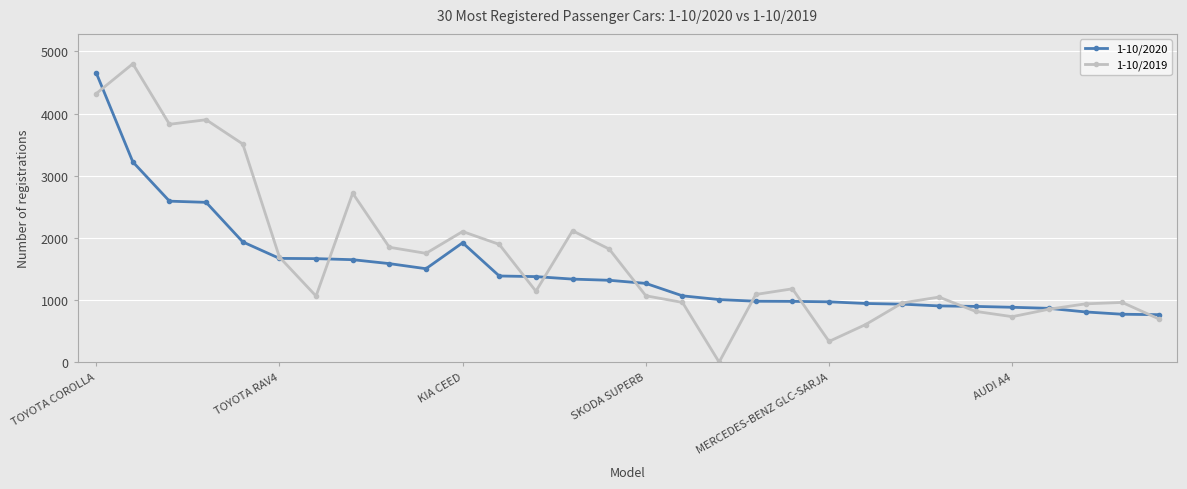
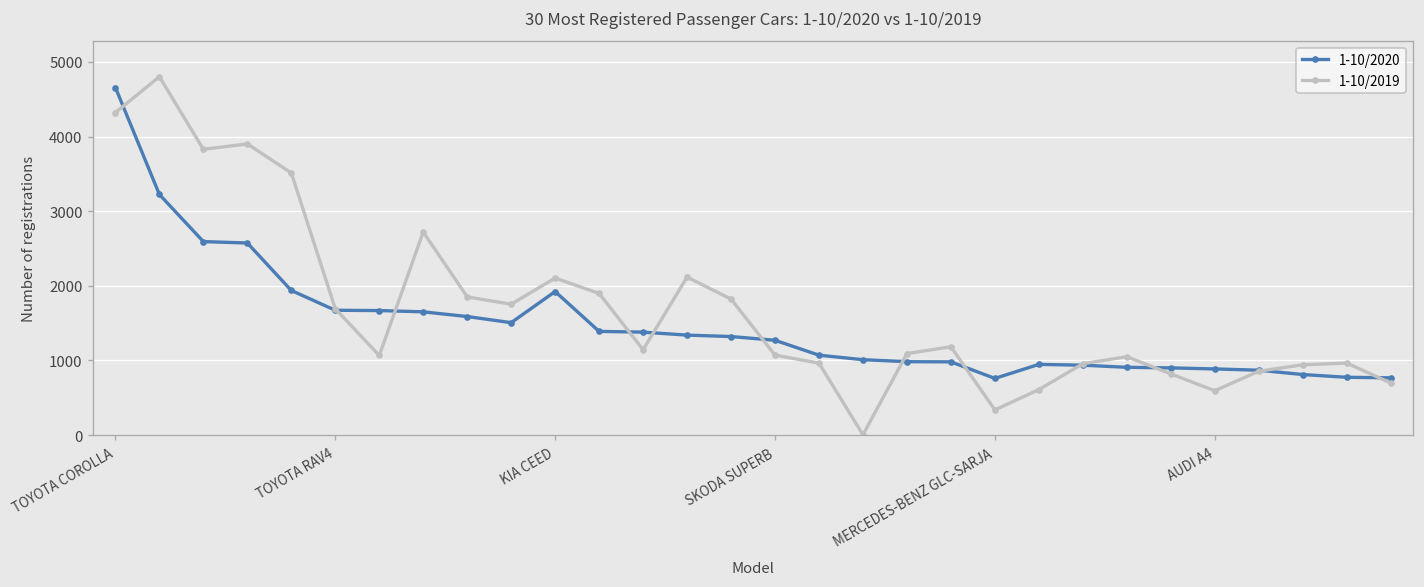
1-10/2020, MERCEDES-BENZ GLC-SARJA: 1000 -> 800
1-10/2019, AUDI A4: 700 -> 600
